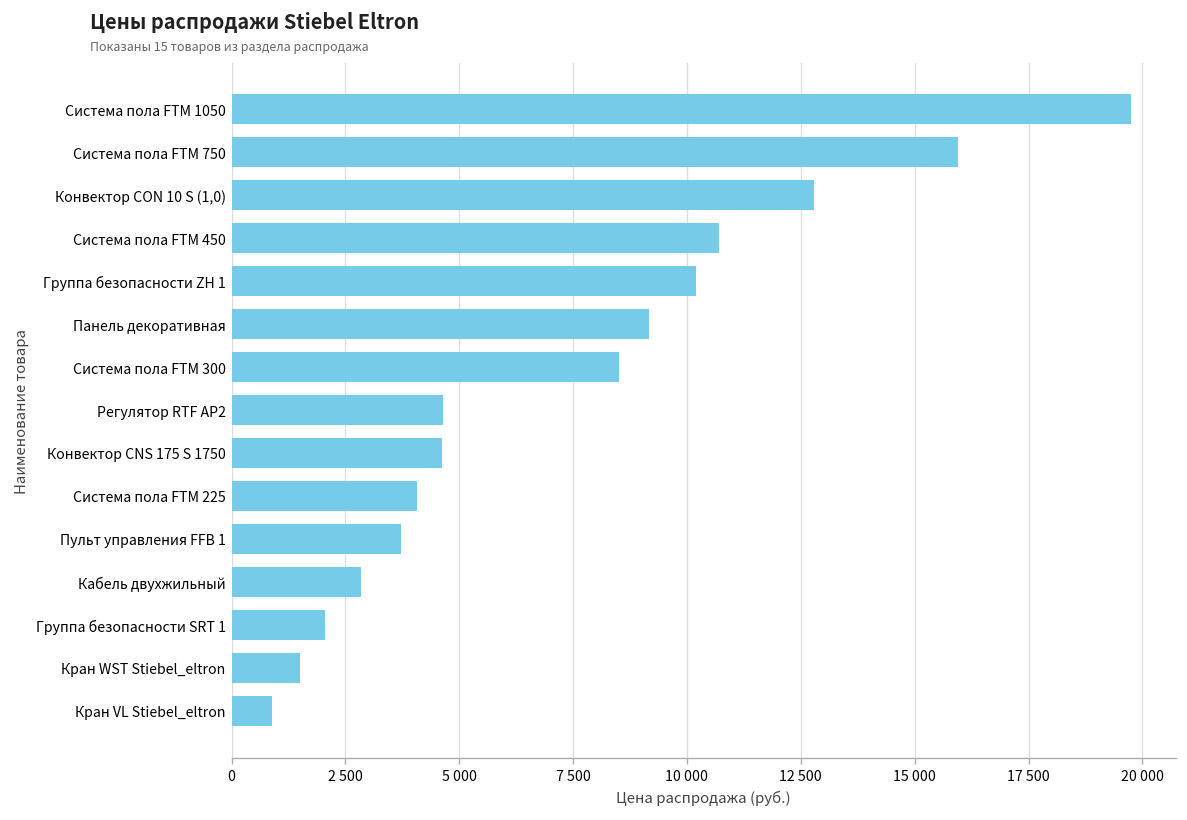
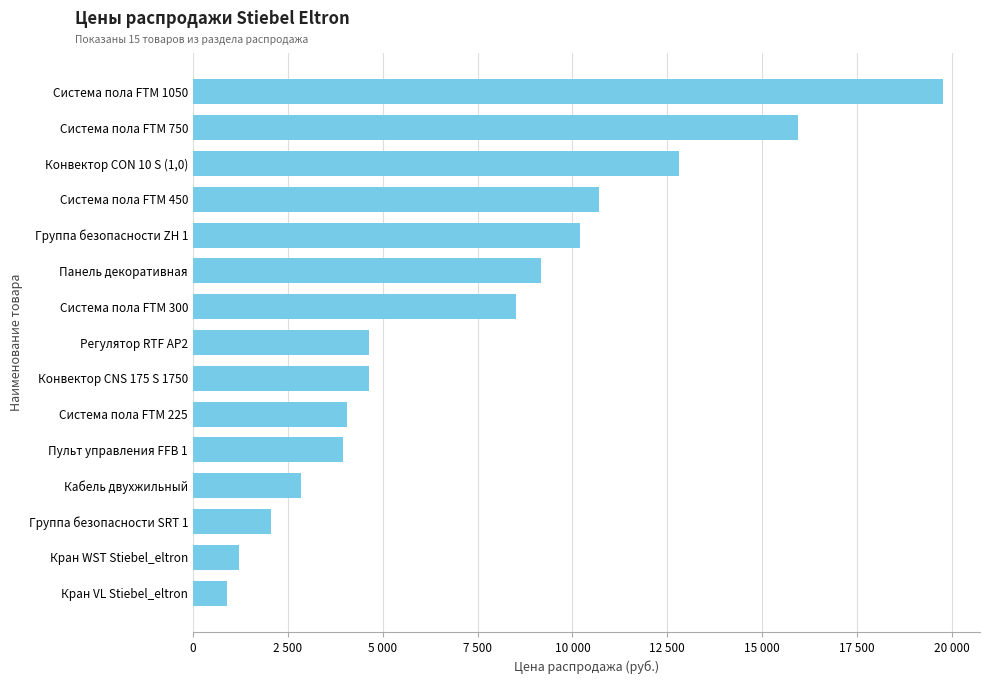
Пульт управления FFB 1: 3700 -> 4000
Кран WST Stiebel_eltron: 1500 -> 1200
